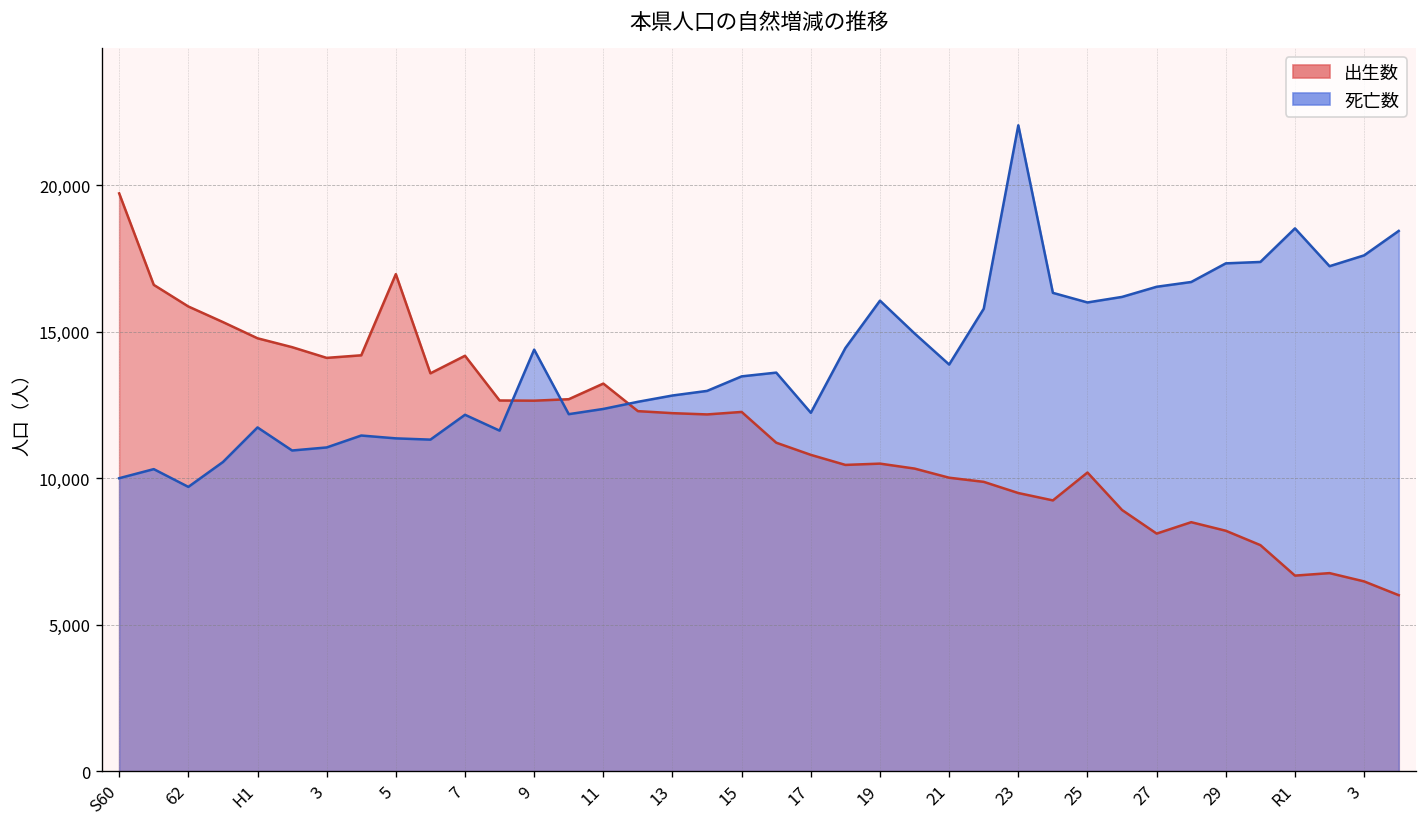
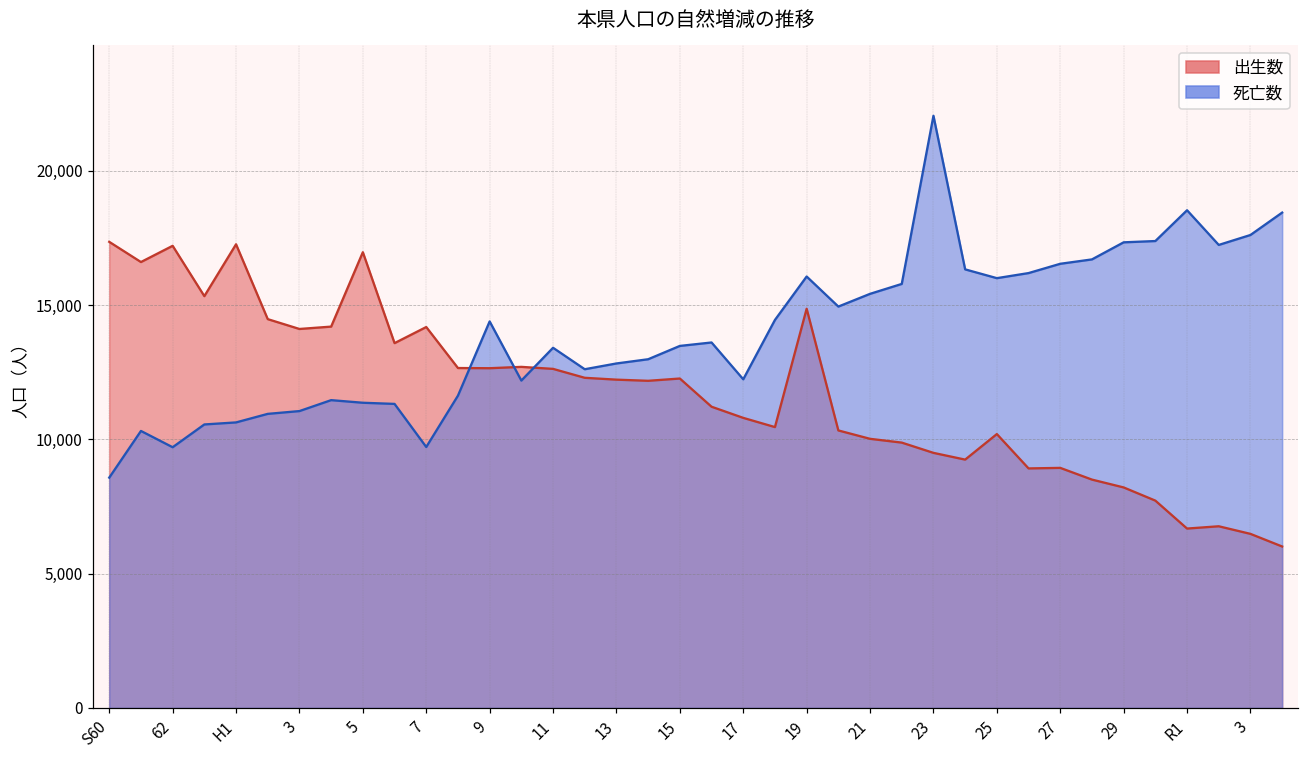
出生数, S60: 19,700 -> 17,400
死亡数, S60: 10,000 -> 8,600
出生数, 62: 15,900 -> 17,200
出生数, H1: 14,800 -> 17,300
死亡数, H1: 11,700 -> 10,600
死亡数, 7: 12,200 -> 9,700
出生数, 11: 13,200 -> 12,600
死亡数, 11: 12,400 -> 13,400
出生数, 19: 10,500 -> 14,900
死亡数, 21: 13,900 -> 15,400
出生数, 27: 8,100 -> 8,900
